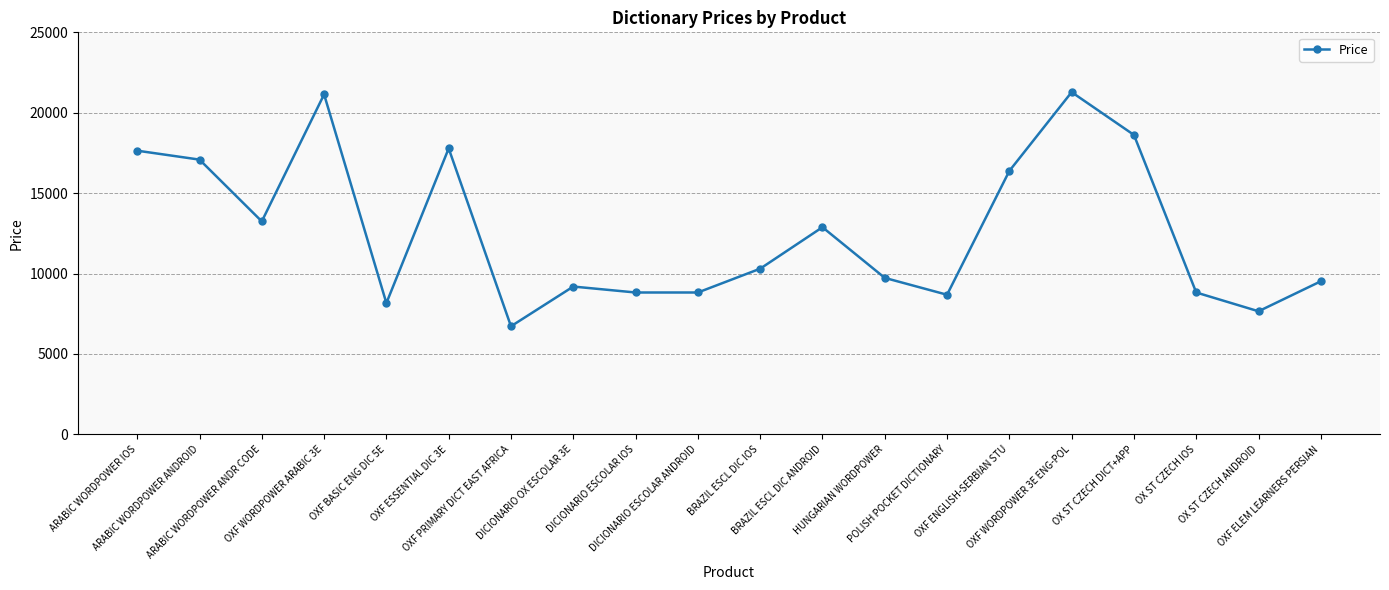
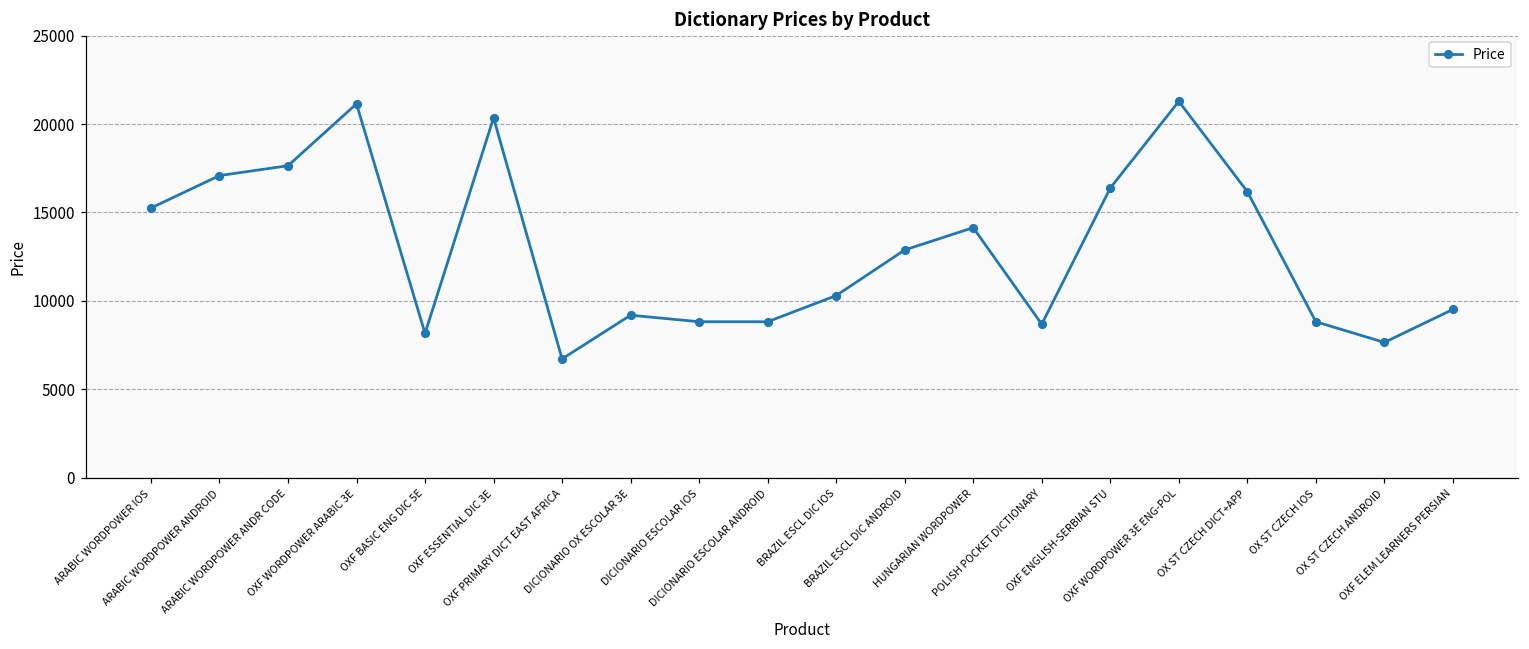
ARABIC WORDPOWER IOS: 17600 -> 15200
ARABIC WORDPOWER ANDR CODE: 13200 -> 17600
OXF ESSENTIAL DIC 3E: 17800 -> 20300
HUNGARIAN WORDPOWER: 9700 -> 14100
OX ST CZECH DICT+APP: 18600 -> 16200
